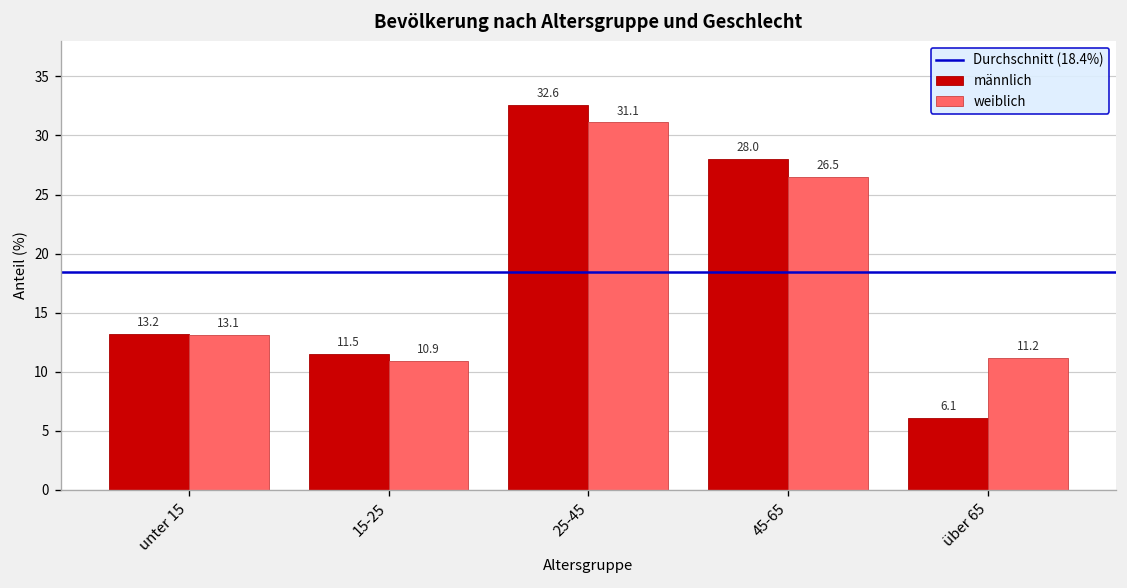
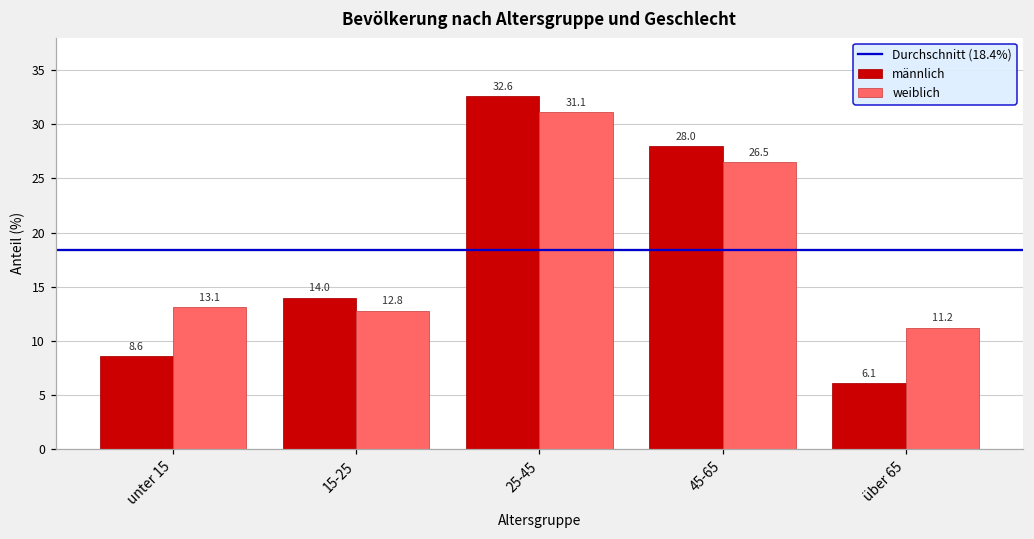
männlich, unter 15: 13.2 -> 8.6
männlich, 15-25: 11.5 -> 14.0
weiblich, 15-25: 10.9 -> 12.8
